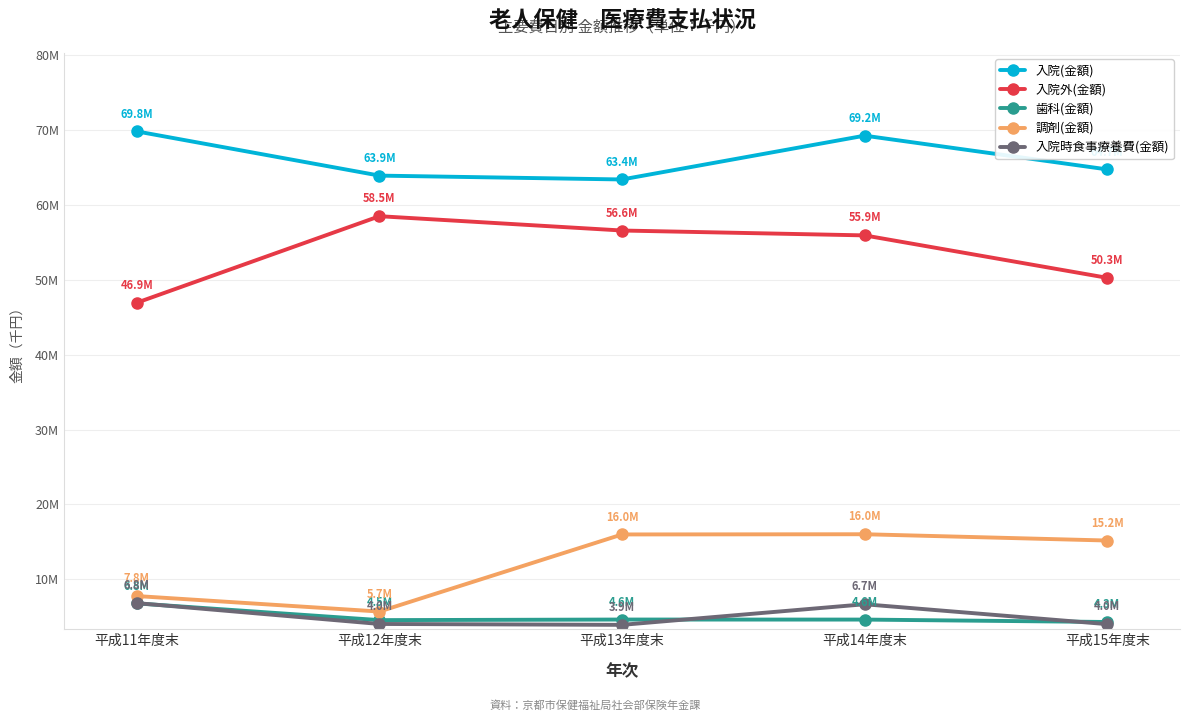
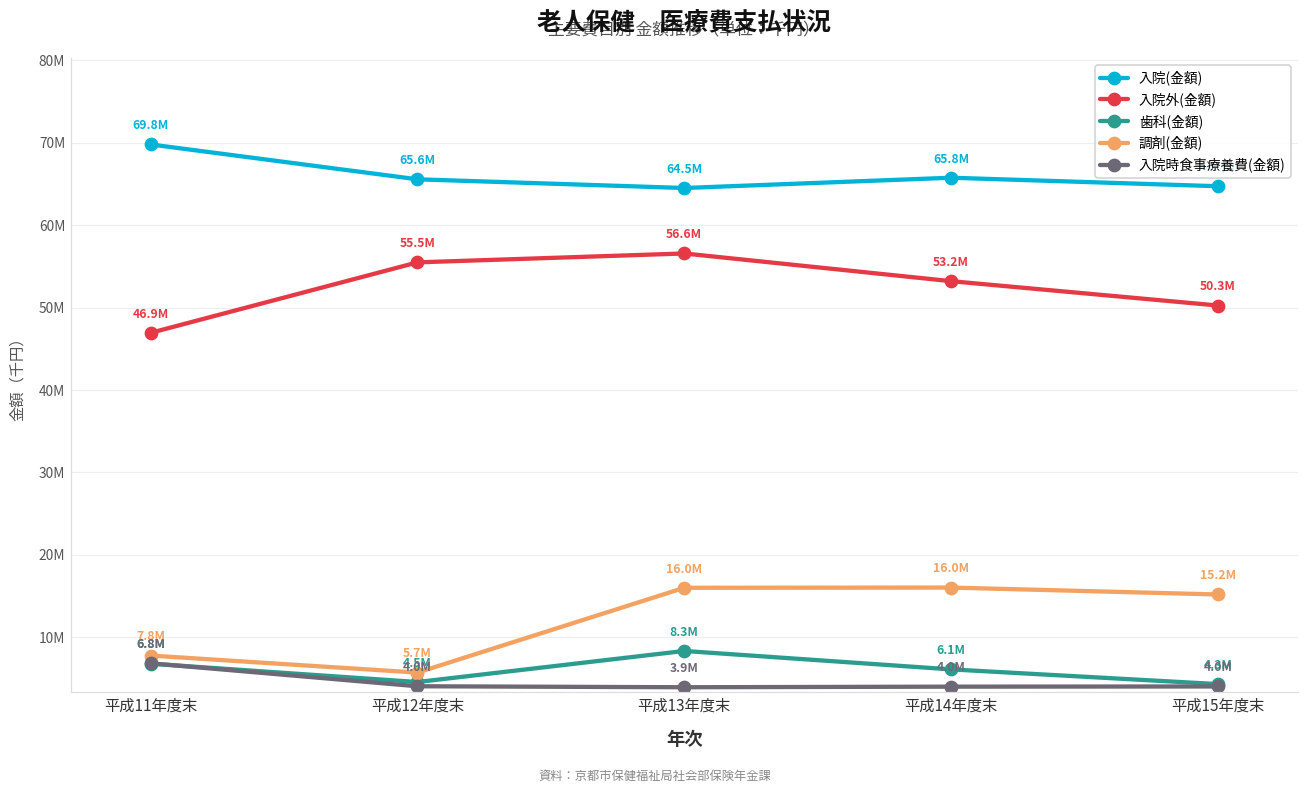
入院(金額), 平成12年度末: 63.9M -> 65.6M
入院外(金額), 平成12年度末: 58.5M -> 55.5M
入院(金額), 平成13年度末: 63.4M -> 64.5M
歯科(金額), 平成13年度末: 4.6M -> 8.3M
入院(金額), 平成14年度末: 69.2M -> 65.8M
入院外(金額), 平成14年度末: 55.9M -> 53.2M
歯科(金額), 平成14年度末: 4.6M -> 6.1M
入院時食事療養費(金額), 平成14年度末: 6.7M -> 4.0M
